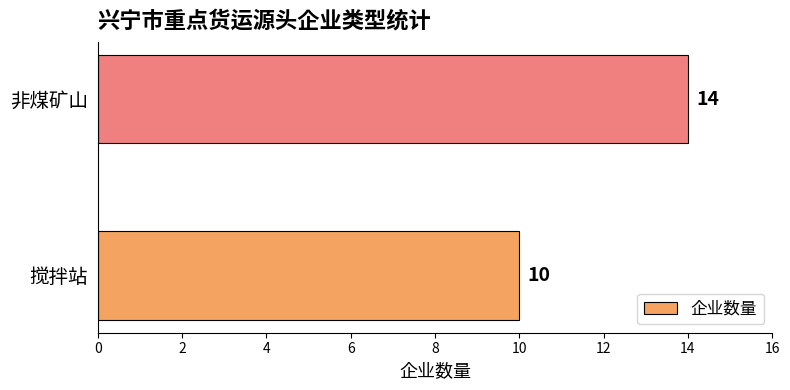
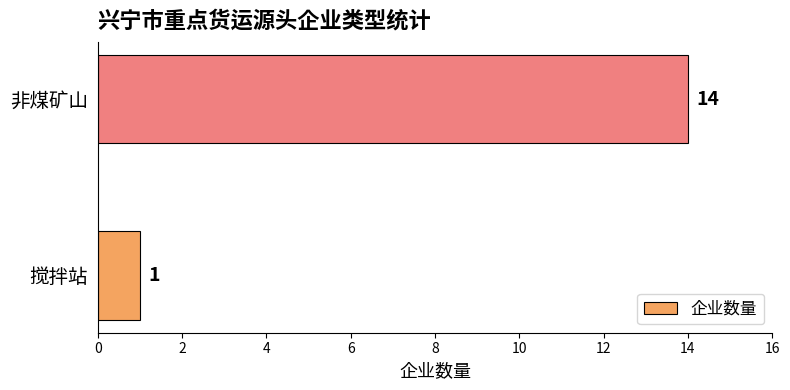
搅拌站: 10 -> 1
